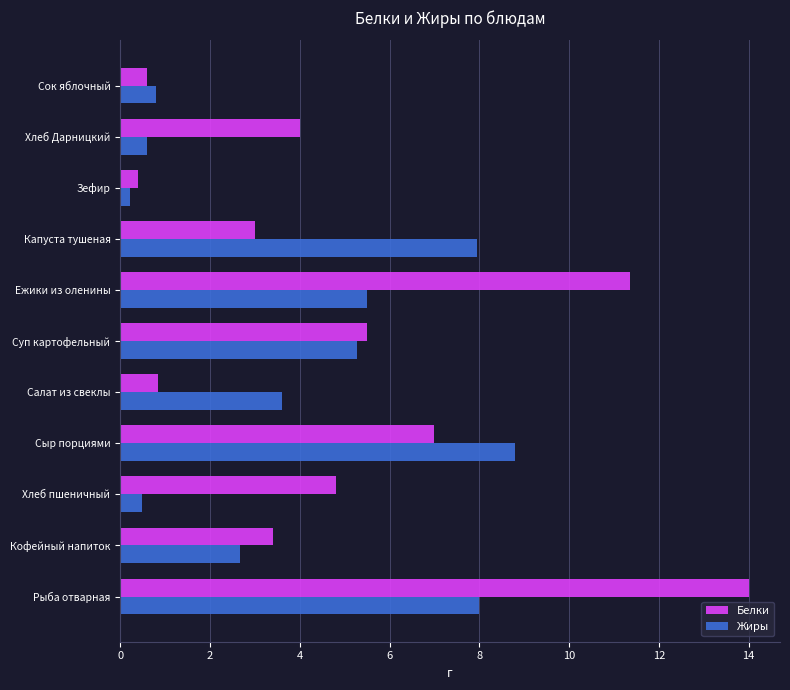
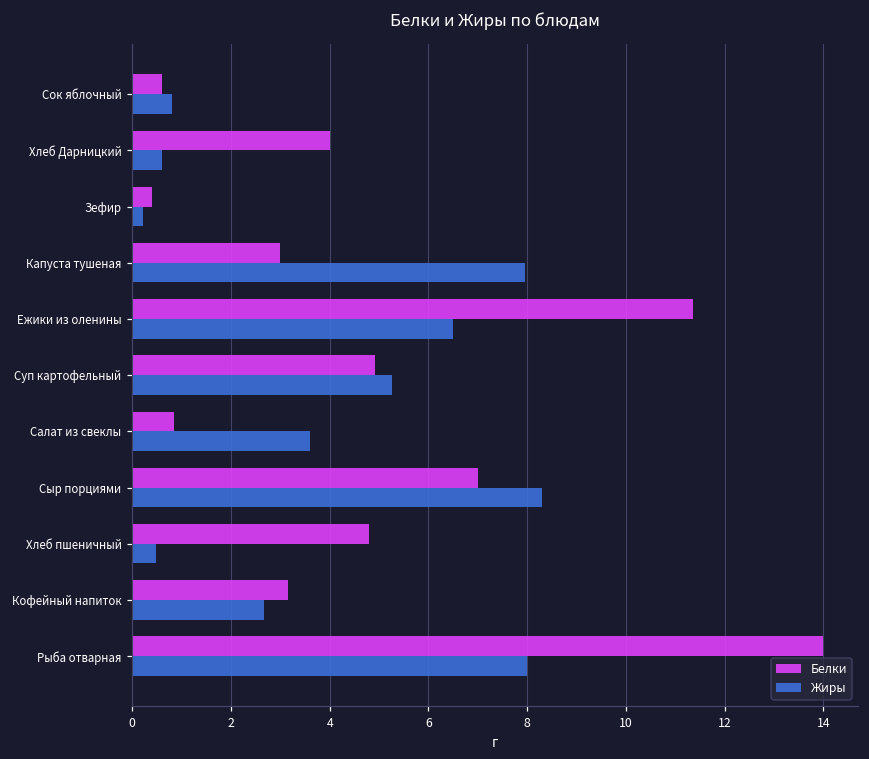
Жиры, Ежики из оленины: 5.5 -> 6.5
Белки, Суп картофельный: 5.5 -> 4.9
Жиры, Сыр порциями: 8.8 -> 8.3
Белки, Кофейный напиток: 3.4 -> 3.2
